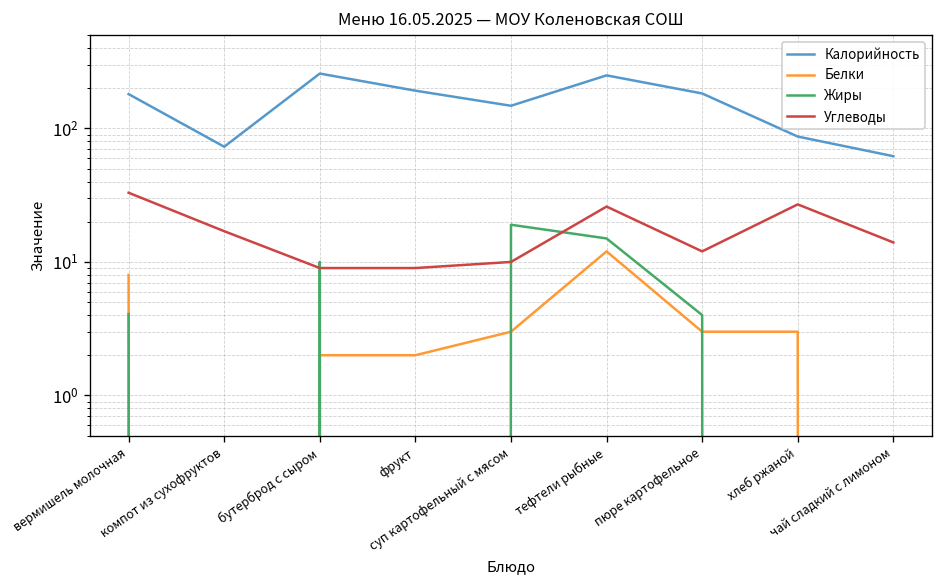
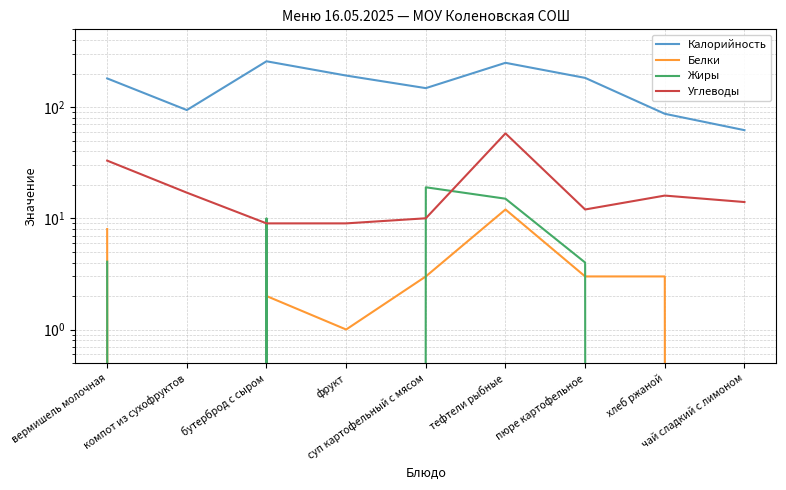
Калорийность, компот из сухофруктов: 70 -> 90
Белки, фрукт: 2 -> 1
Углеводы, тефтели рыбные: 26 -> 60
Углеводы, хлеб ржаной: 27 -> 16
